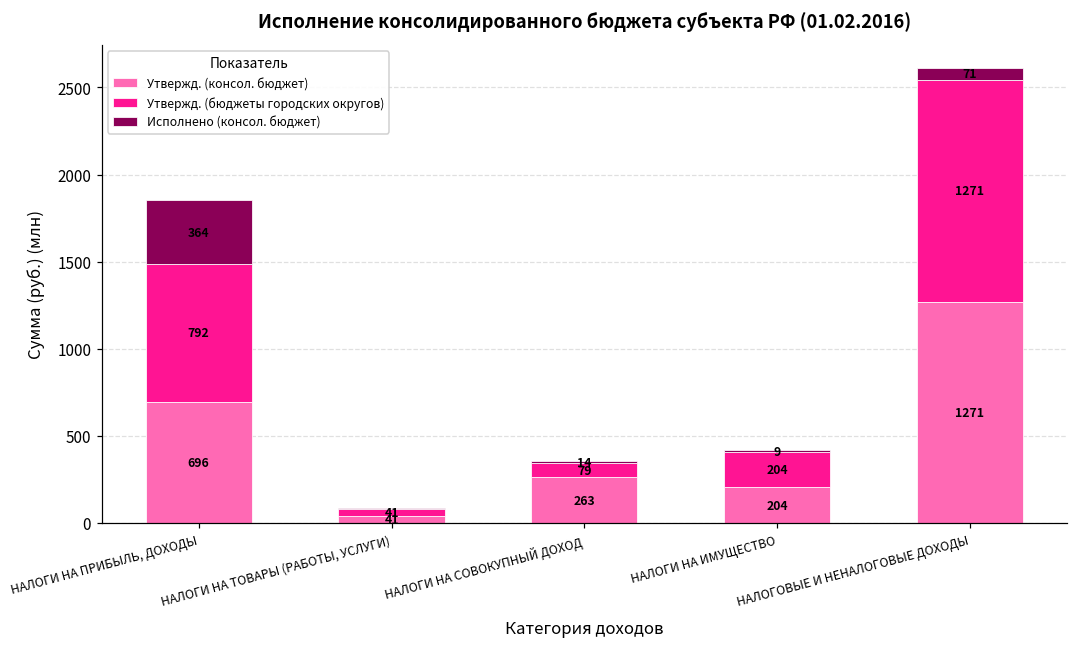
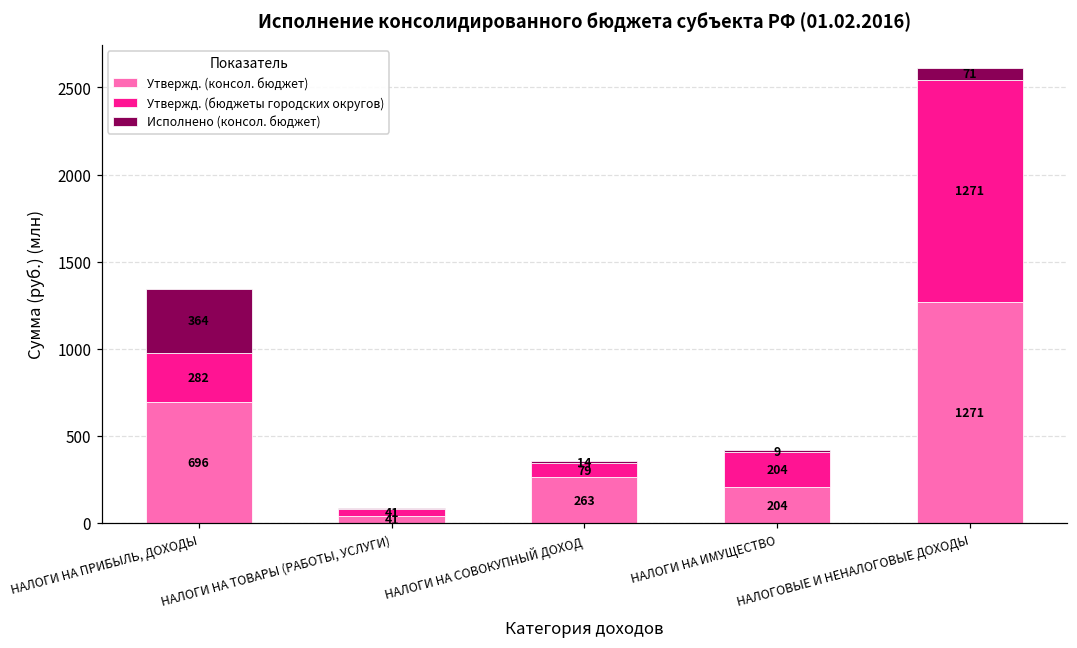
Утвержд. (бюджеты городских округов), НАЛОГИ НА ПРИБЫЛЬ, ДОХОДЫ: 792 -> 282
